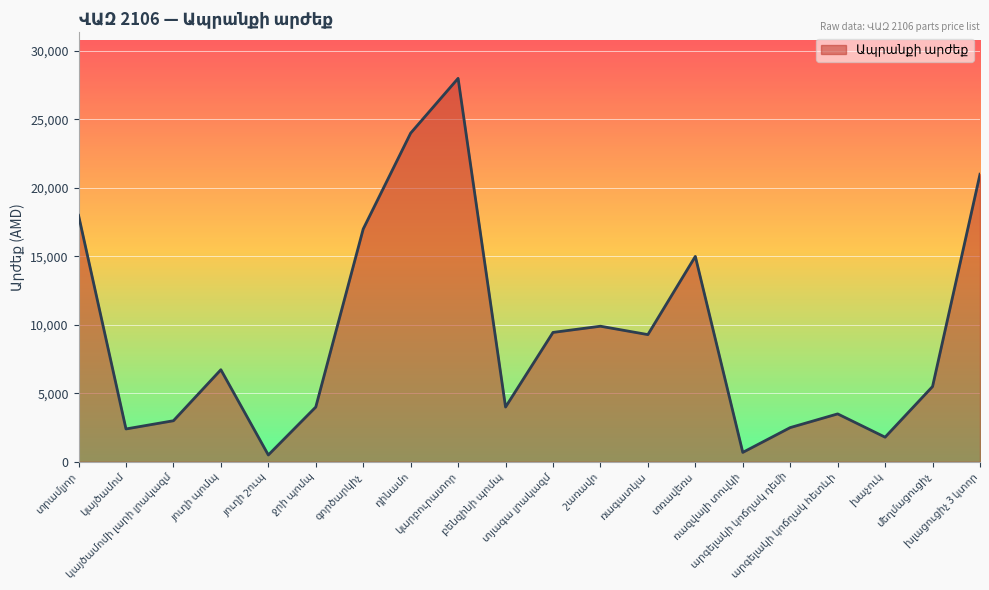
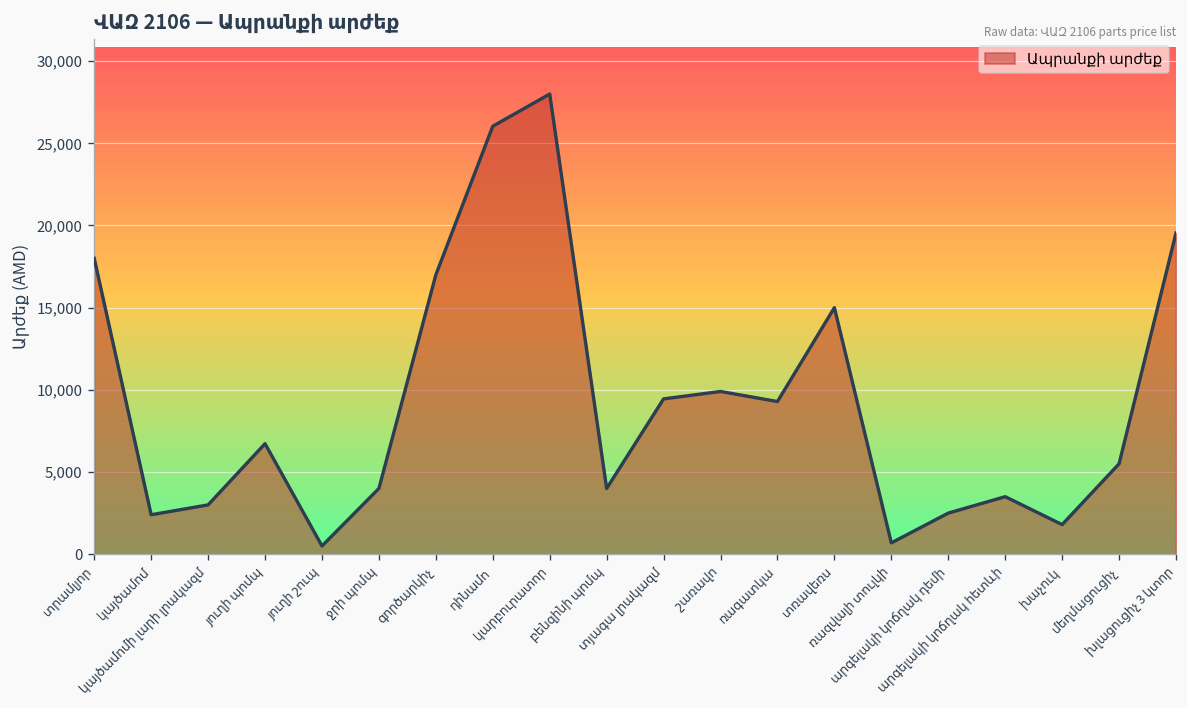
դինամո: 24,000 -> 26,000
խլացուցիչ 3 կտոր: 21,000 -> 19,500
